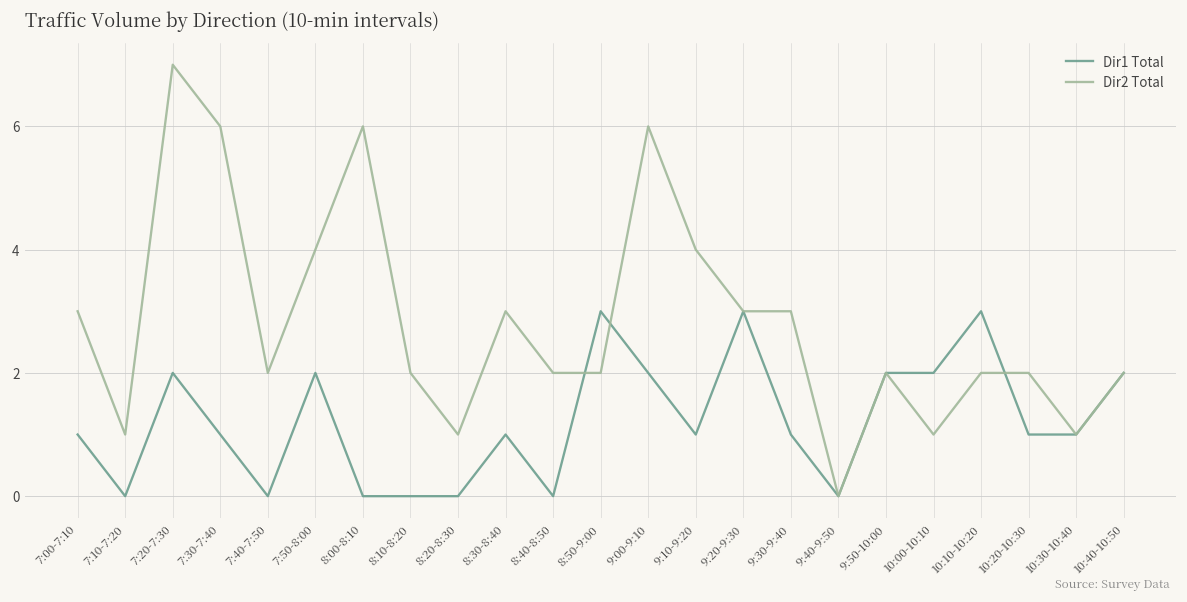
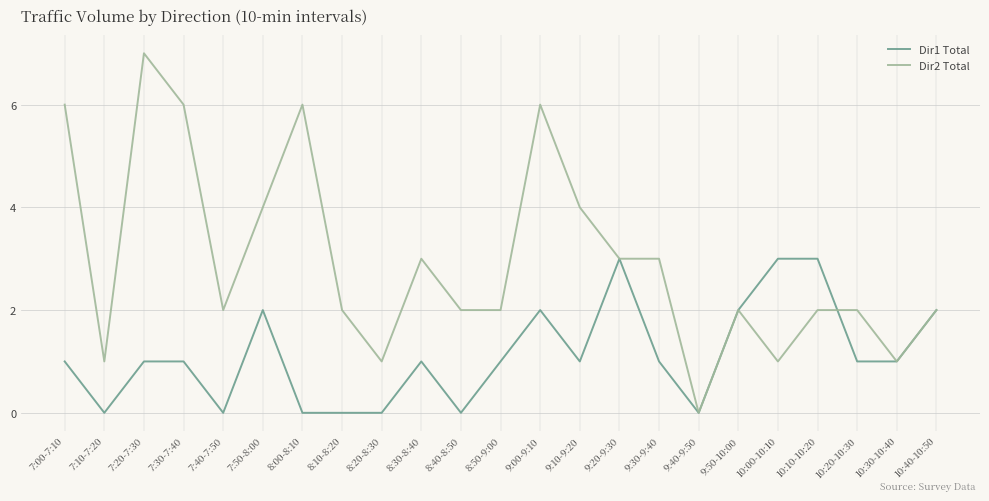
Dir2 Total, 7:00-7:10: 3 -> 6
Dir1 Total, 7:20-7:30: 2 -> 1
Dir1 Total, 8:50-9:00: 3 -> 1
Dir1 Total, 10:00-10:10: 2 -> 3
